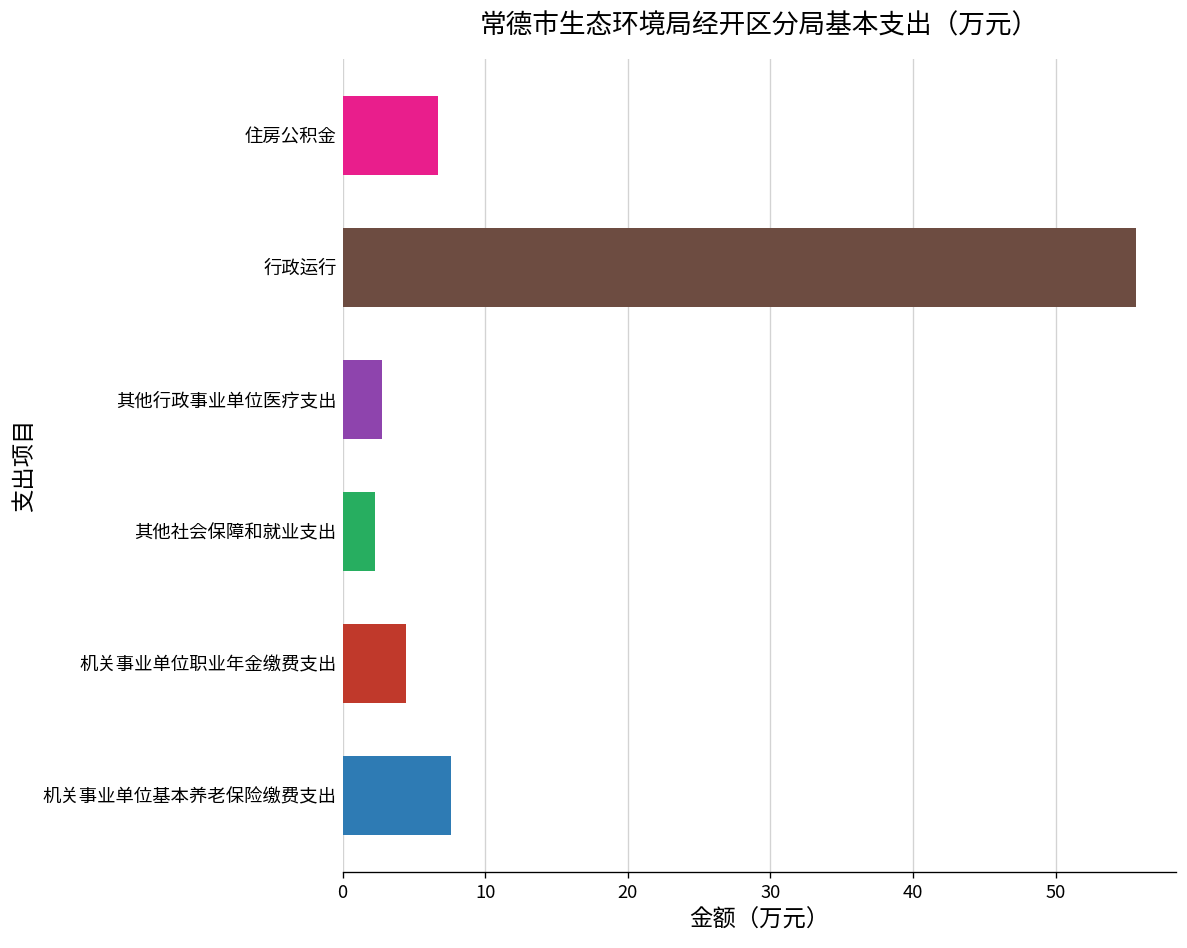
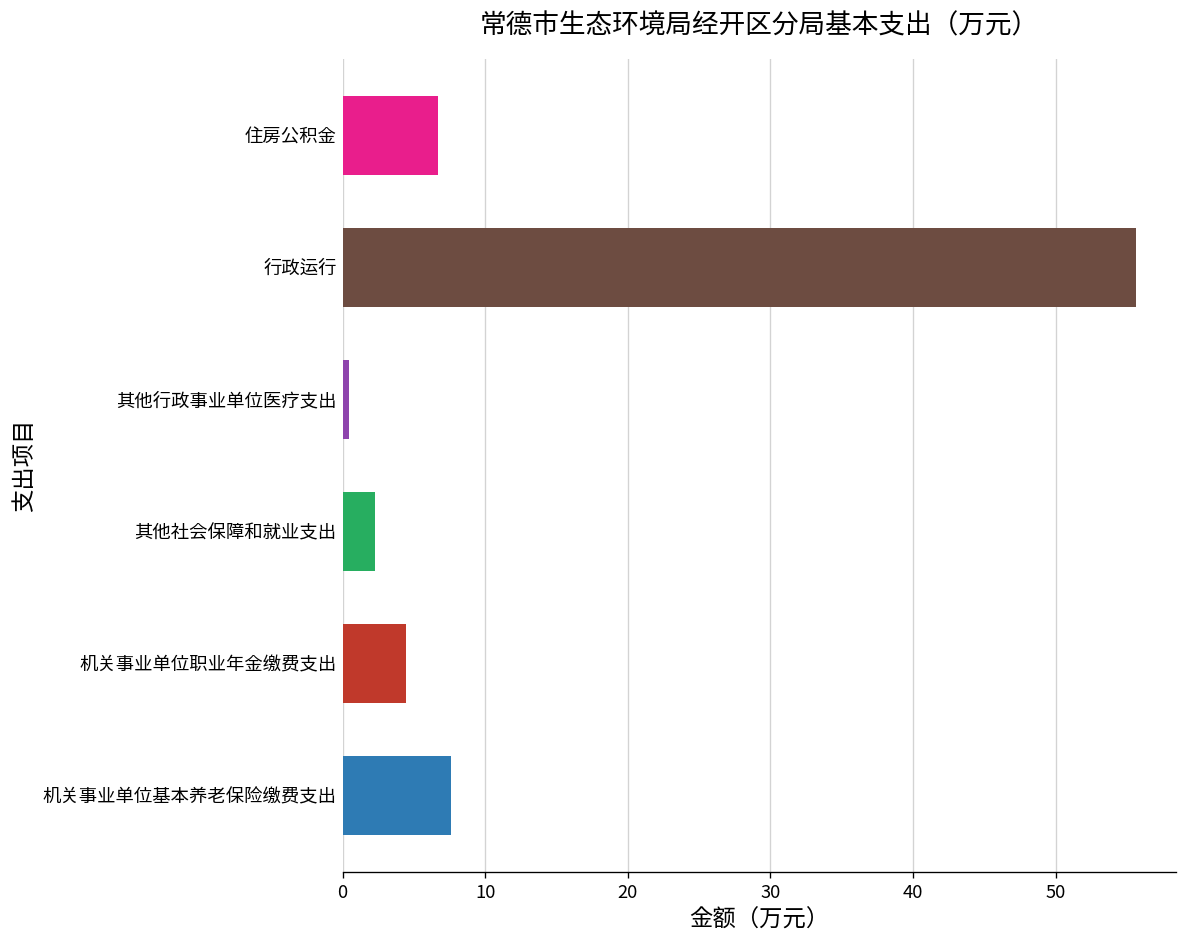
其他行政事业单位医疗支出: 2.7 -> 0.4
